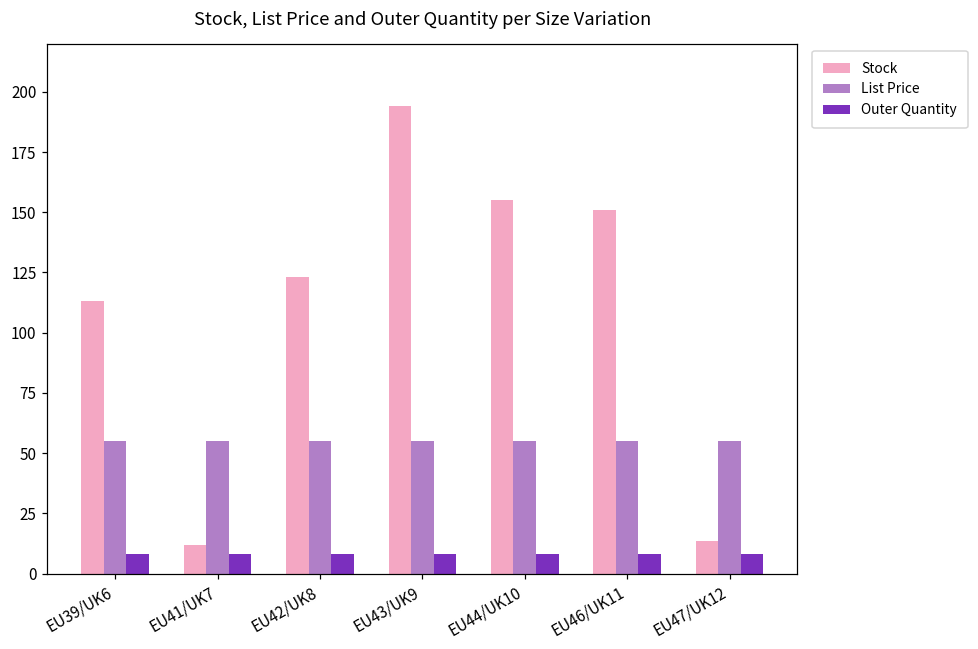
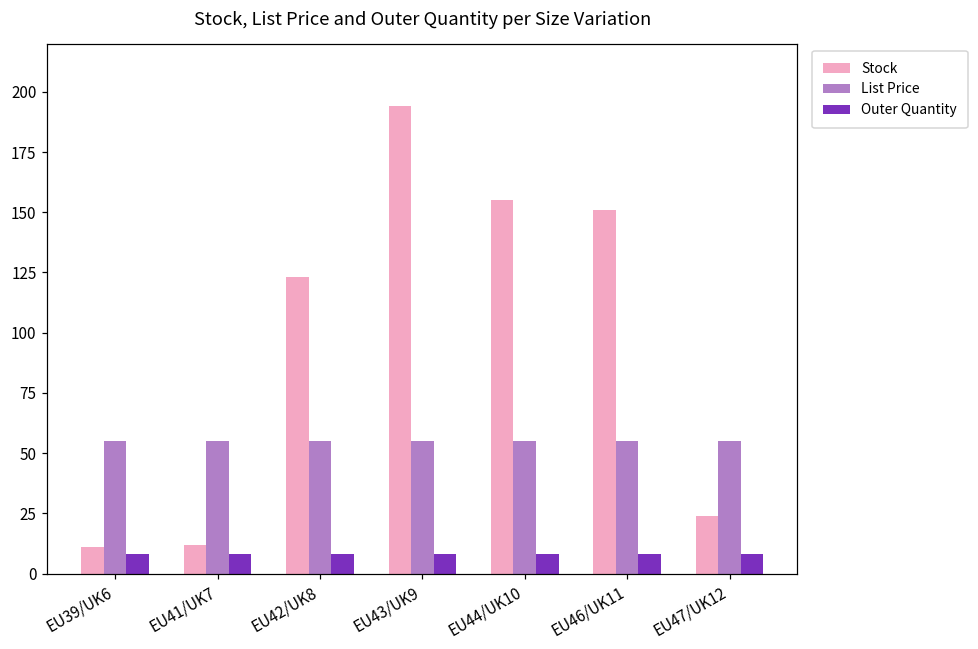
Stock, EU39/UK6: 113 -> 11
Stock, EU47/UK12: 14 -> 24
